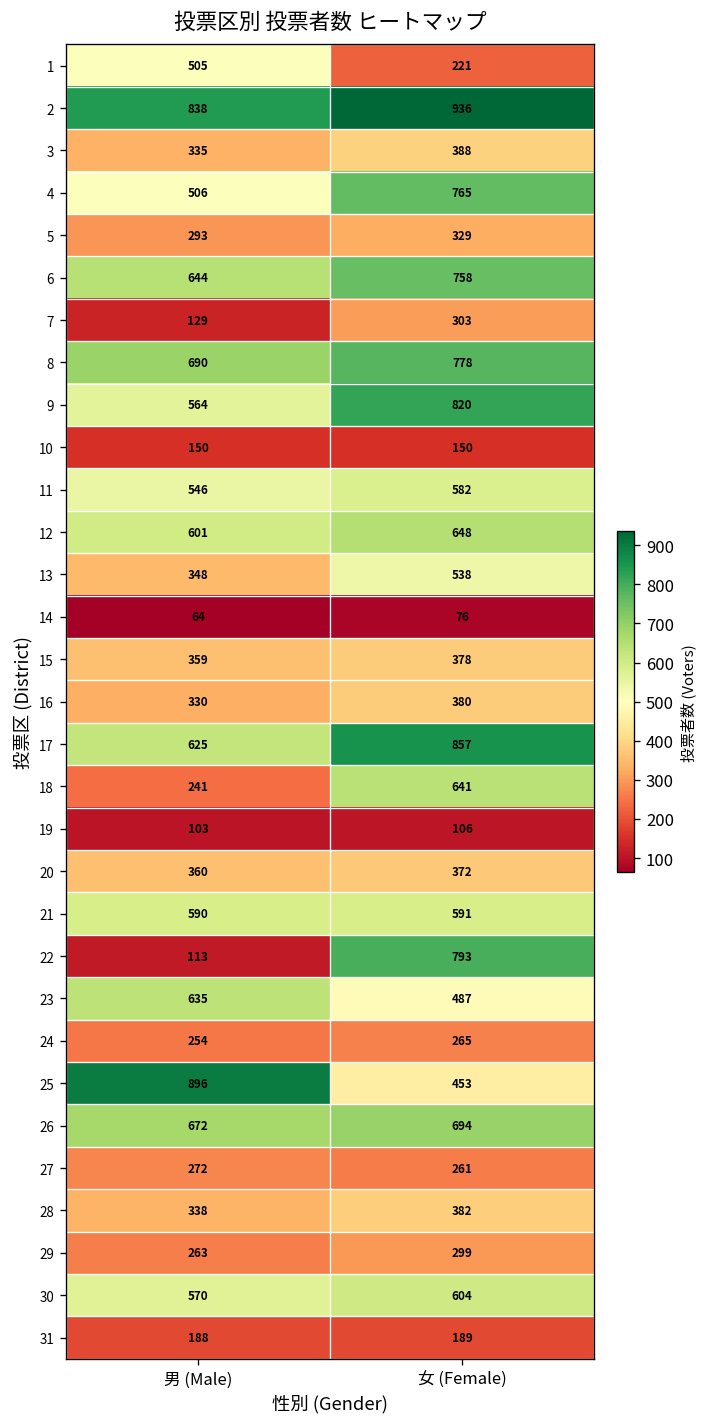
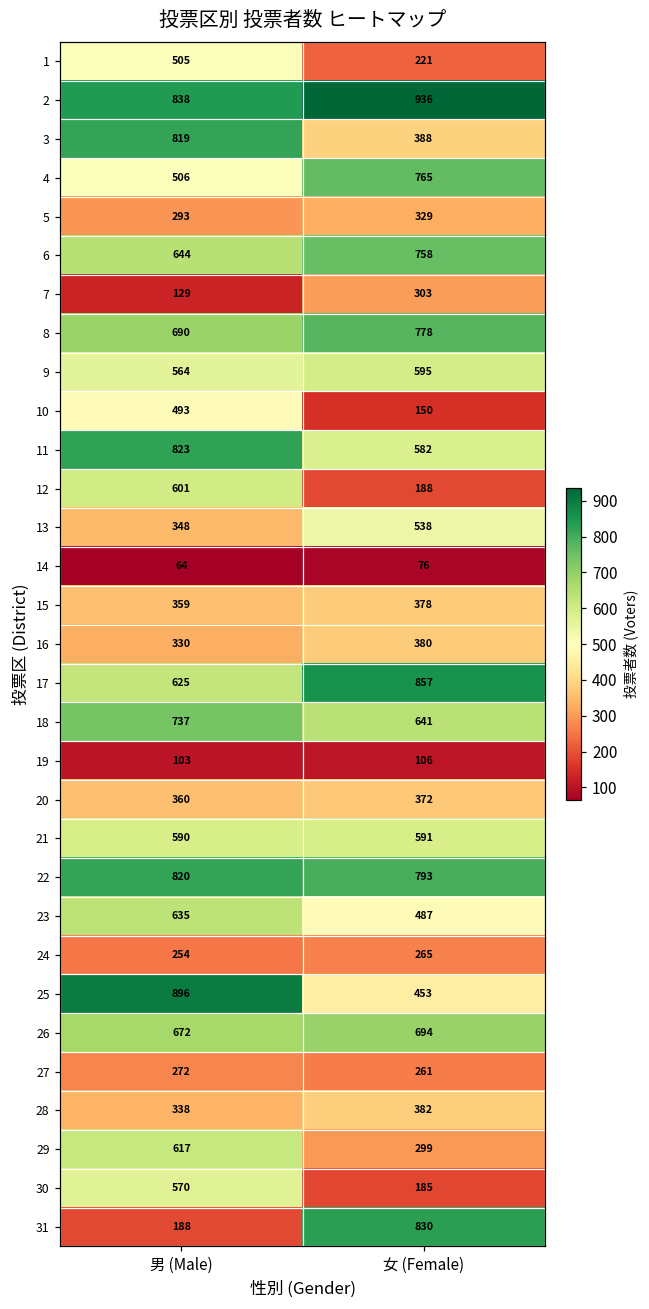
3, 男 (Male): 335 -> 819
9, 女 (Female): 820 -> 595
10, 男 (Male): 150 -> 493
11, 男 (Male): 546 -> 823
12, 女 (Female): 648 -> 188
18, 男 (Male): 241 -> 737
22, 男 (Male): 113 -> 820
29, 男 (Male): 263 -> 617
30, 女 (Female): 604 -> 185
31, 女 (Female): 189 -> 830
